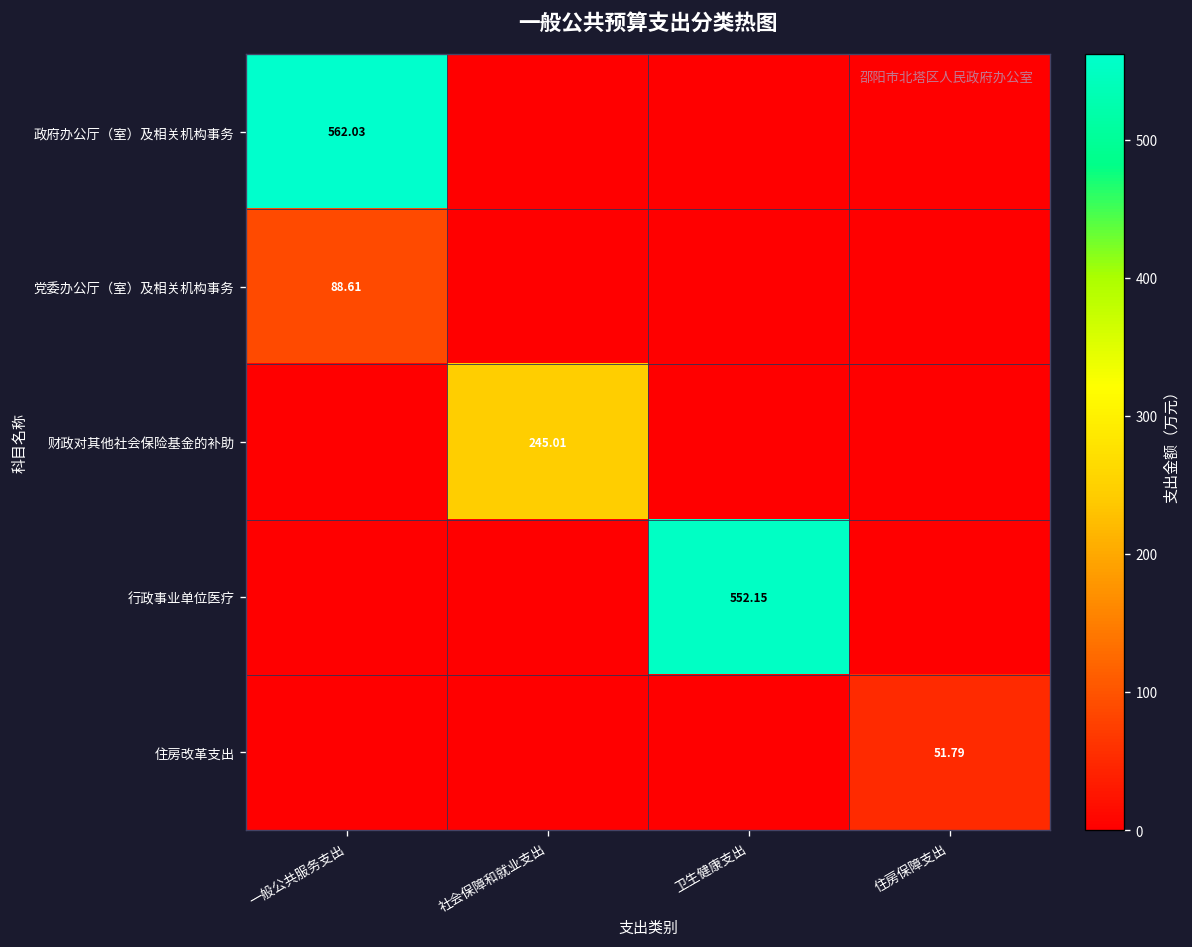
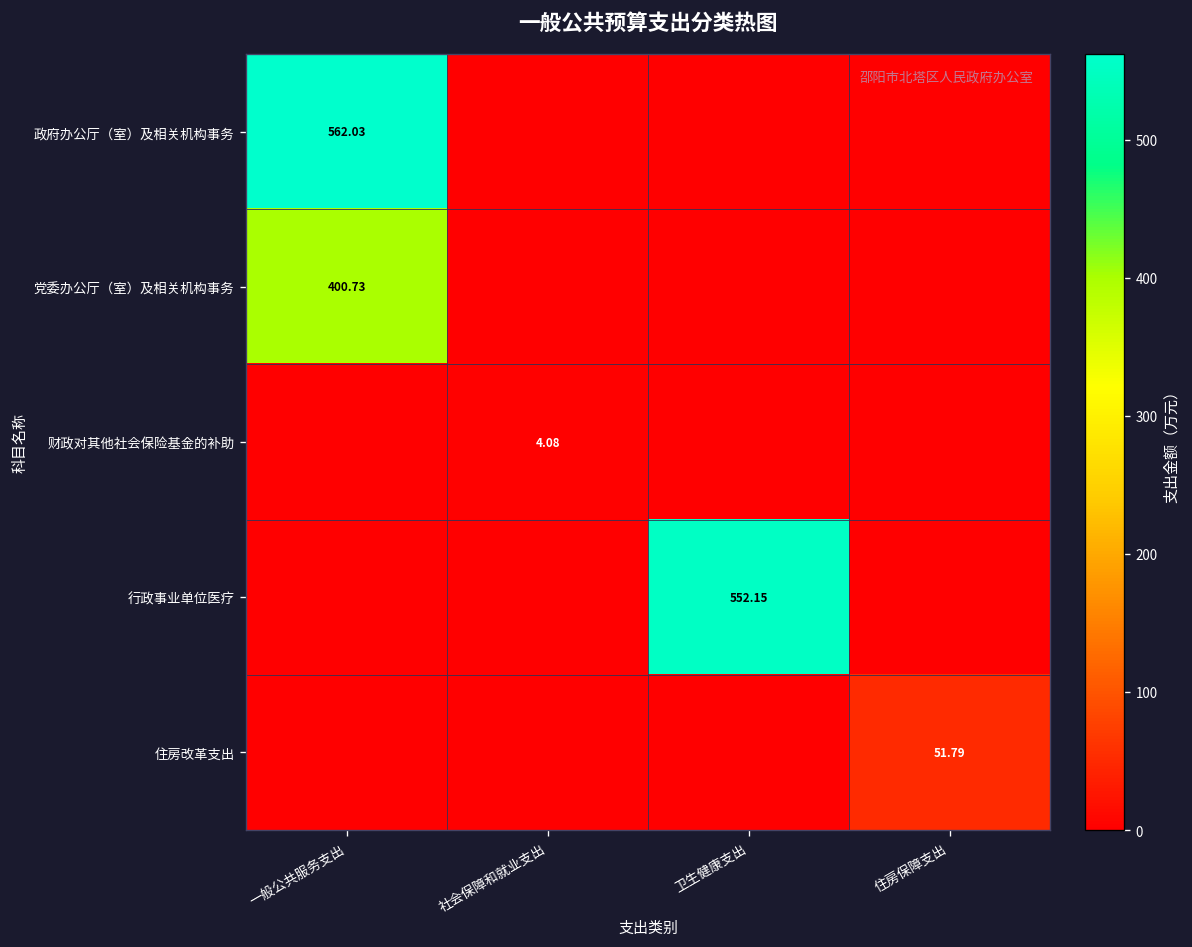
党委办公厅（室）及相关机构事务, 一般公共服务支出: 88.61 -> 400.73
财政对其他社会保险基金的补助, 社会保障和就业支出: 245.01 -> 4.08
